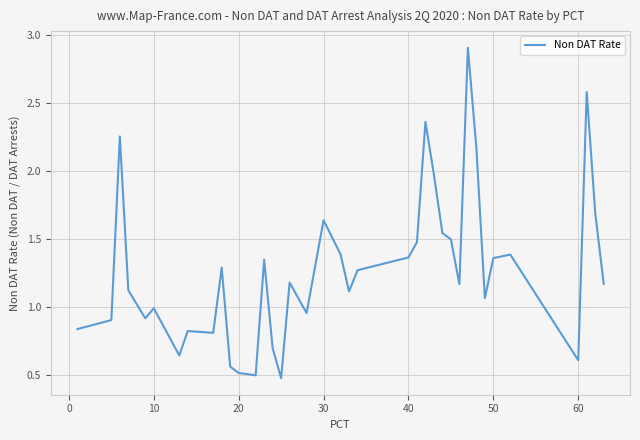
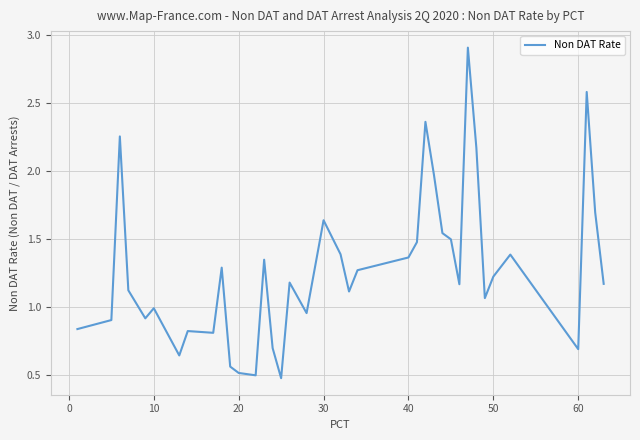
50: 1.36 -> 1.23
60: 0.61 -> 0.69
